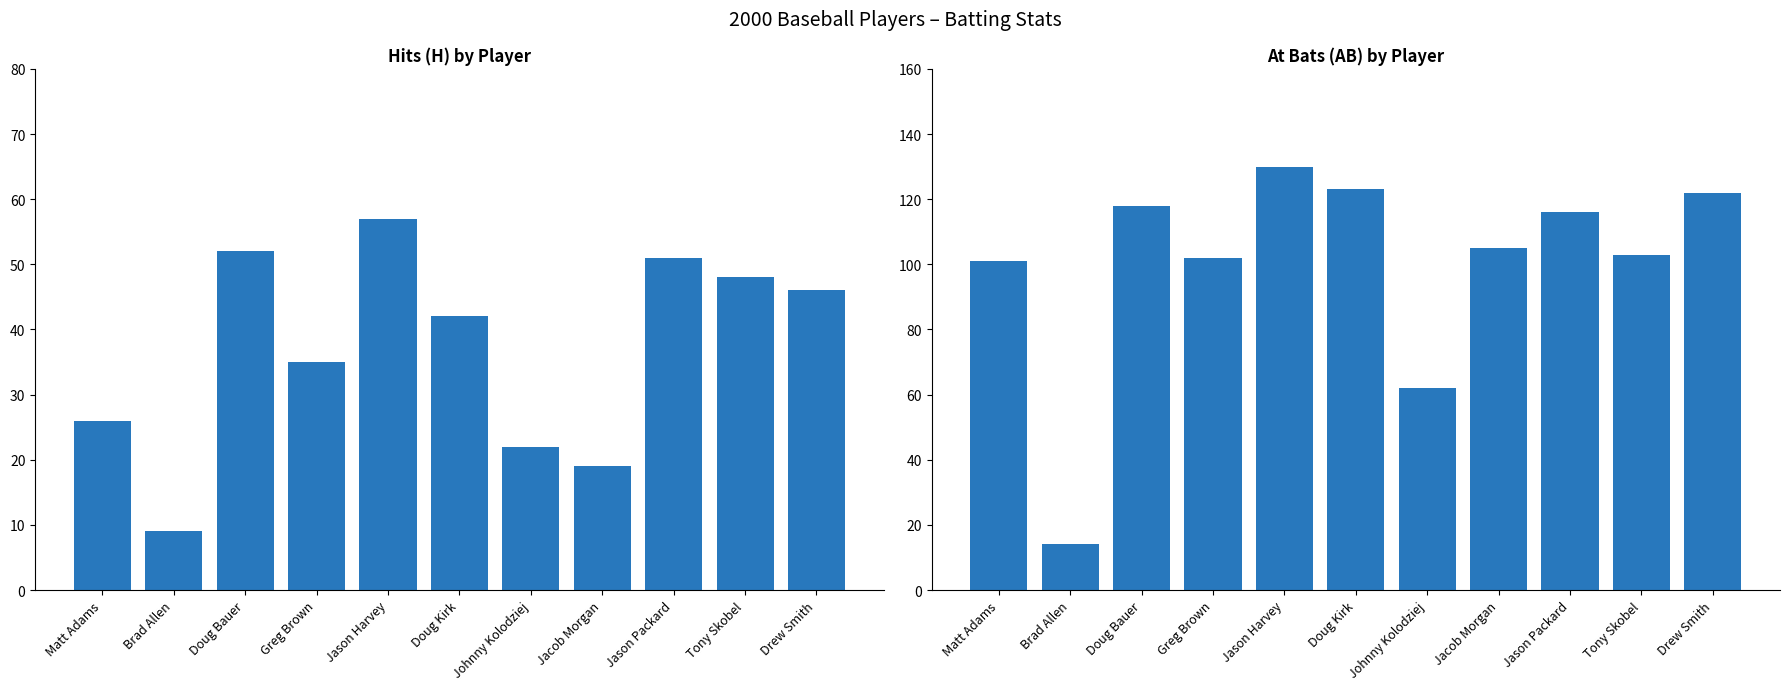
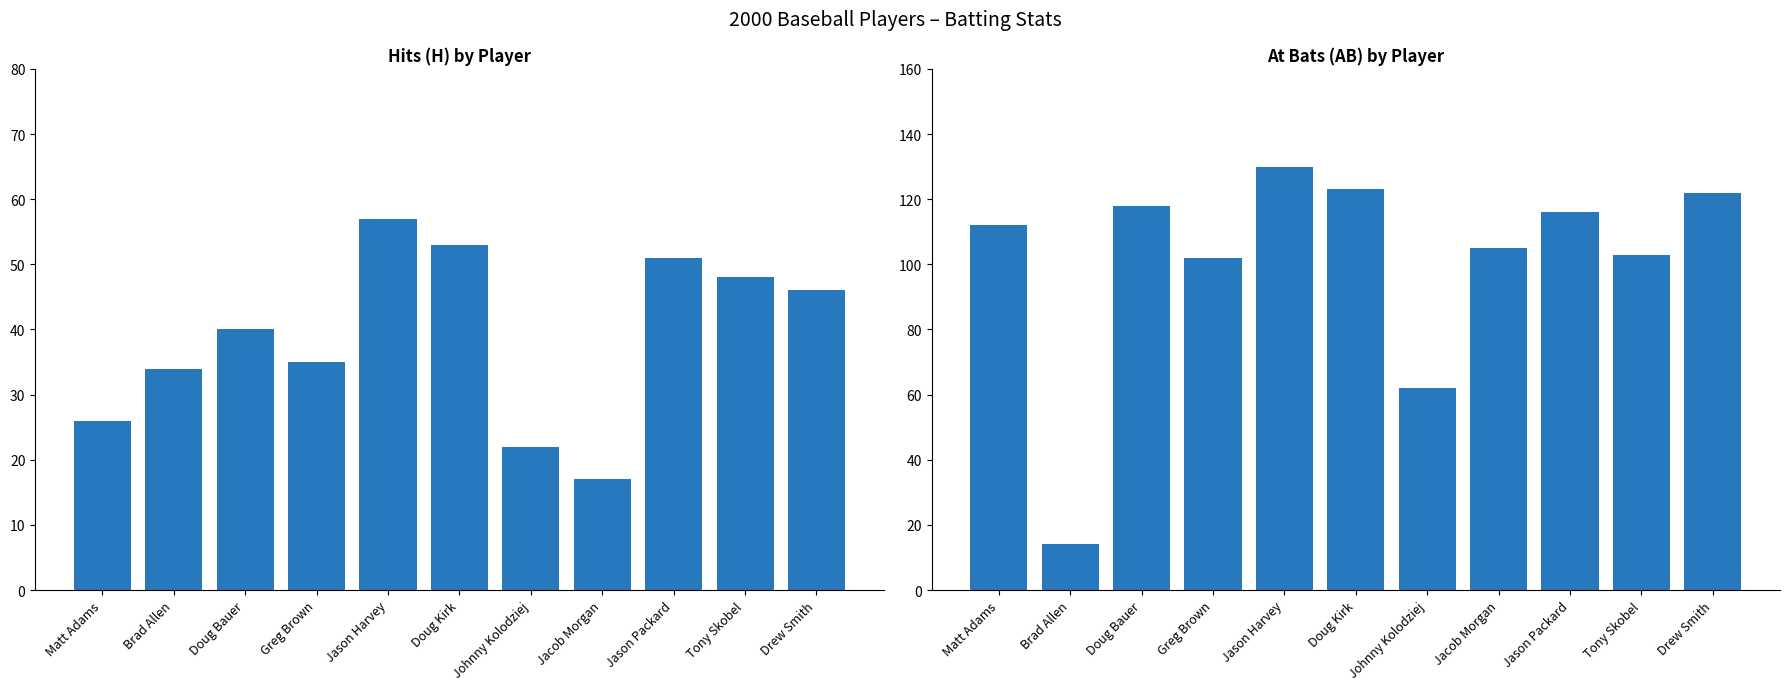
Hits (H) by Player, Brad Allen: 9 -> 34
Hits (H) by Player, Doug Bauer: 52 -> 40
Hits (H) by Player, Doug Kirk: 42 -> 53
Hits (H) by Player, Jacob Morgan: 19 -> 17
At Bats (AB) by Player, Matt Adams: 101 -> 112
